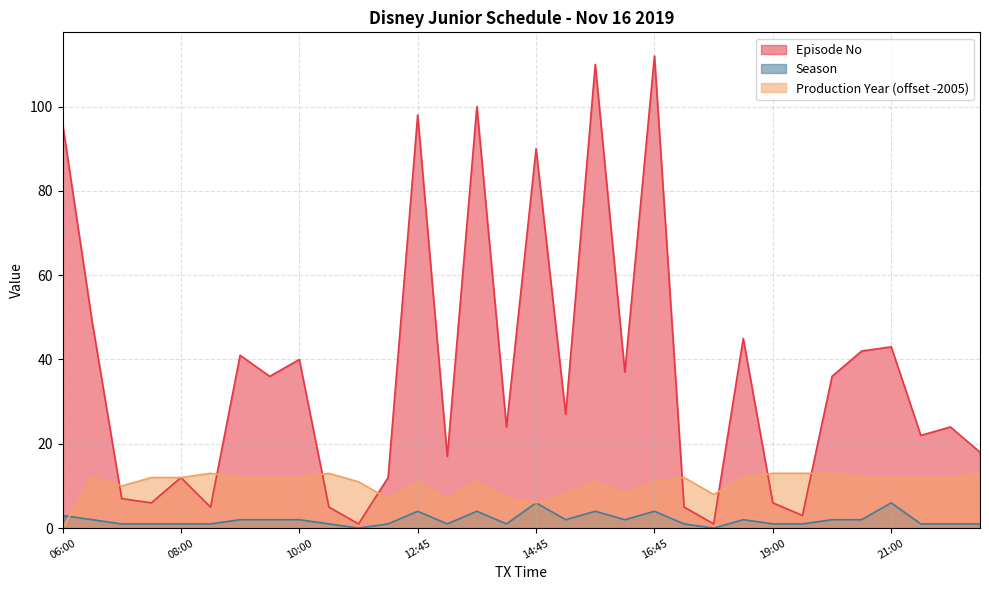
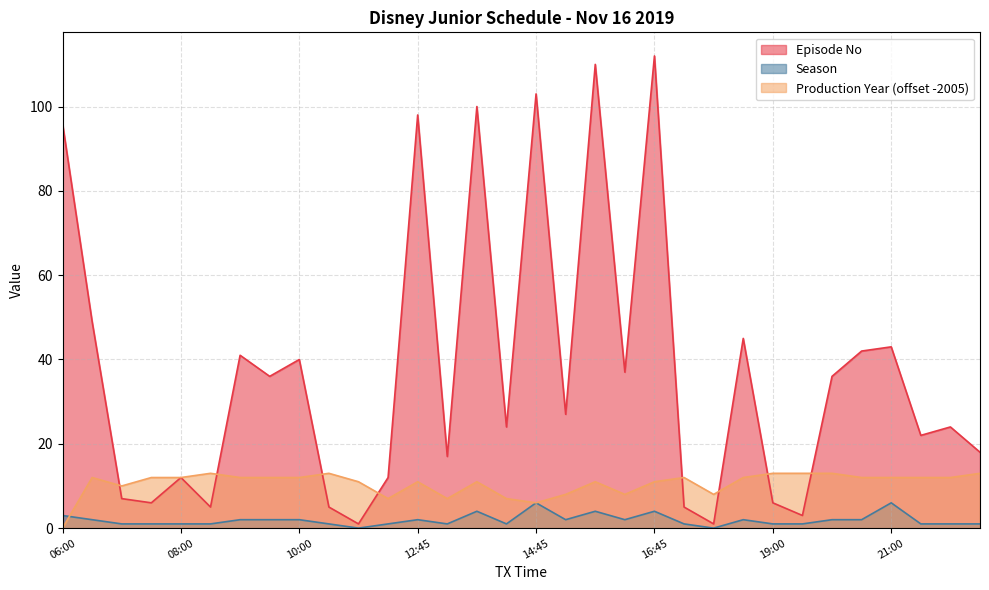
Season, 12:45: 4 -> 2
Episode No, 14:45: 90 -> 103
